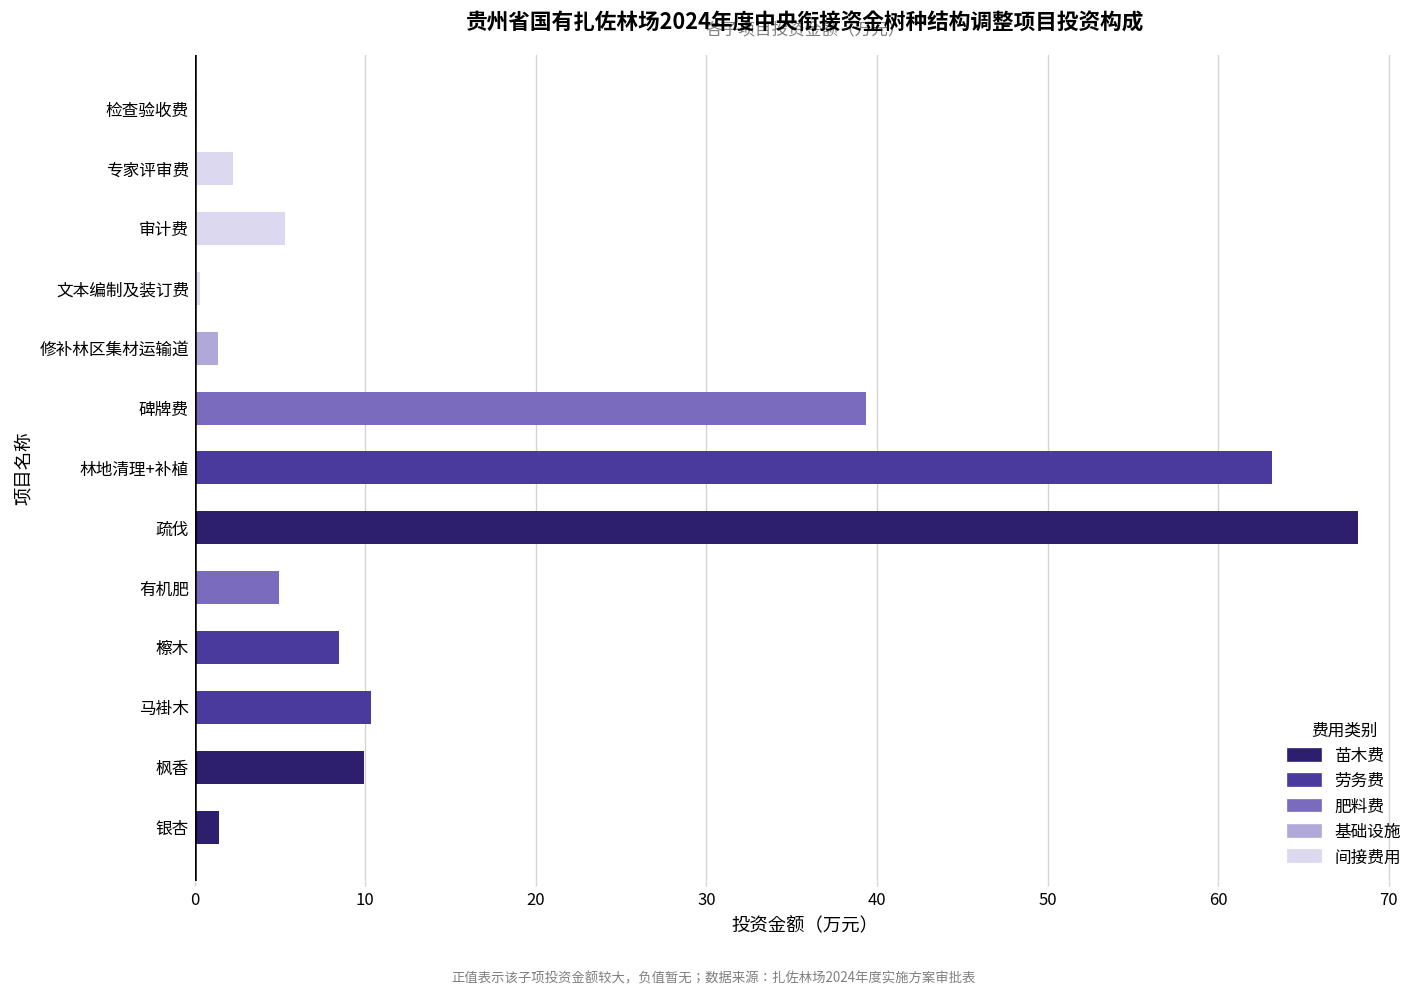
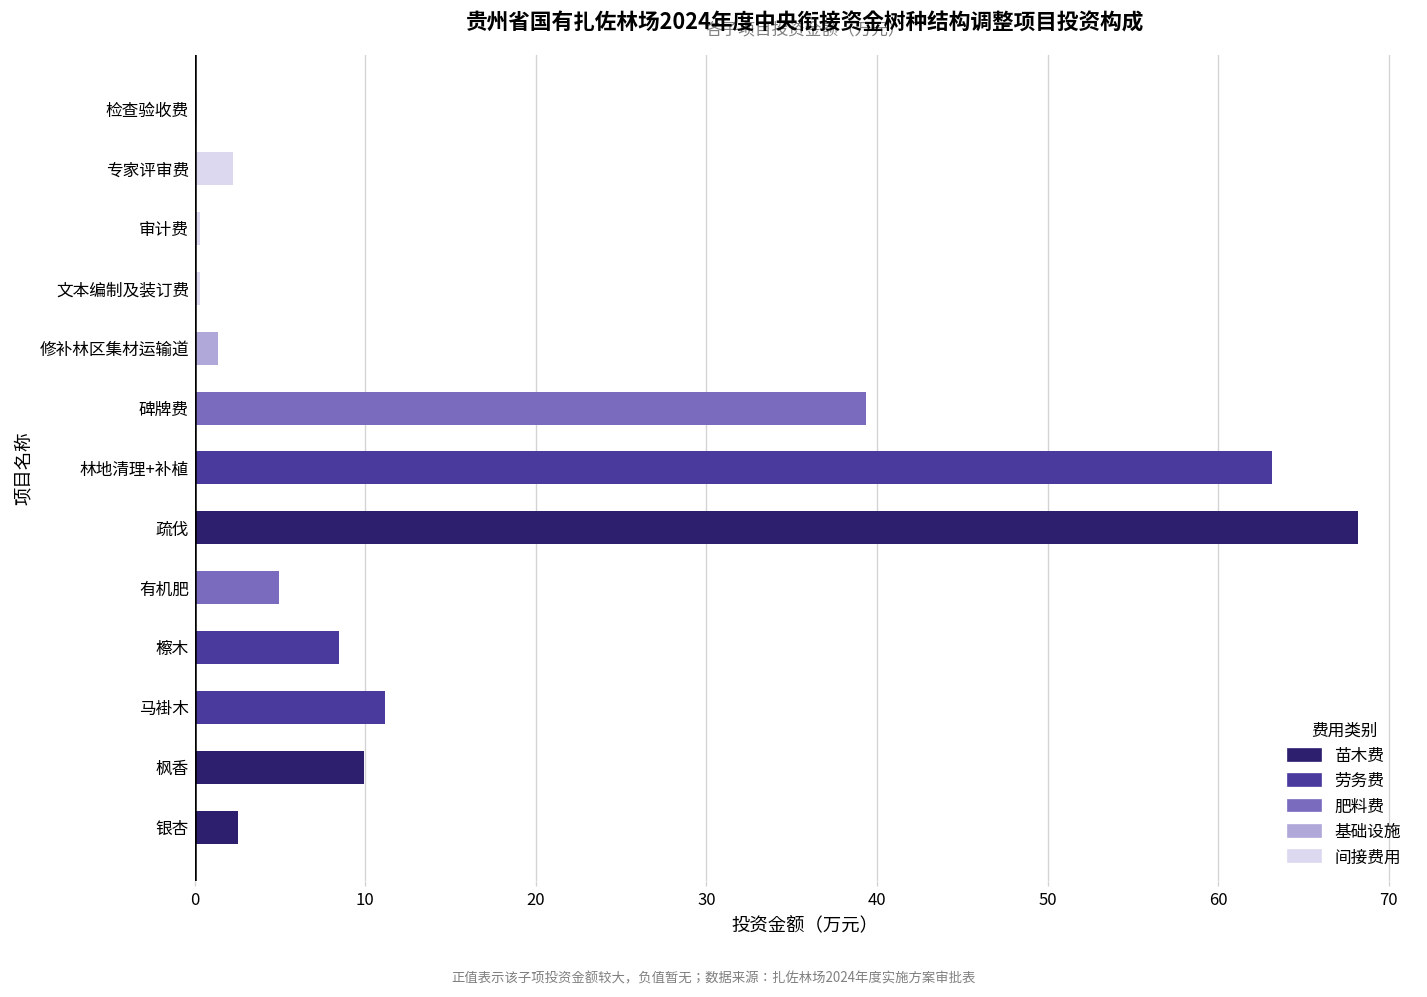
审计费: 5.3 -> 0.3
马褂木: 10.3 -> 11.2
银杏: 1.4 -> 2.5
